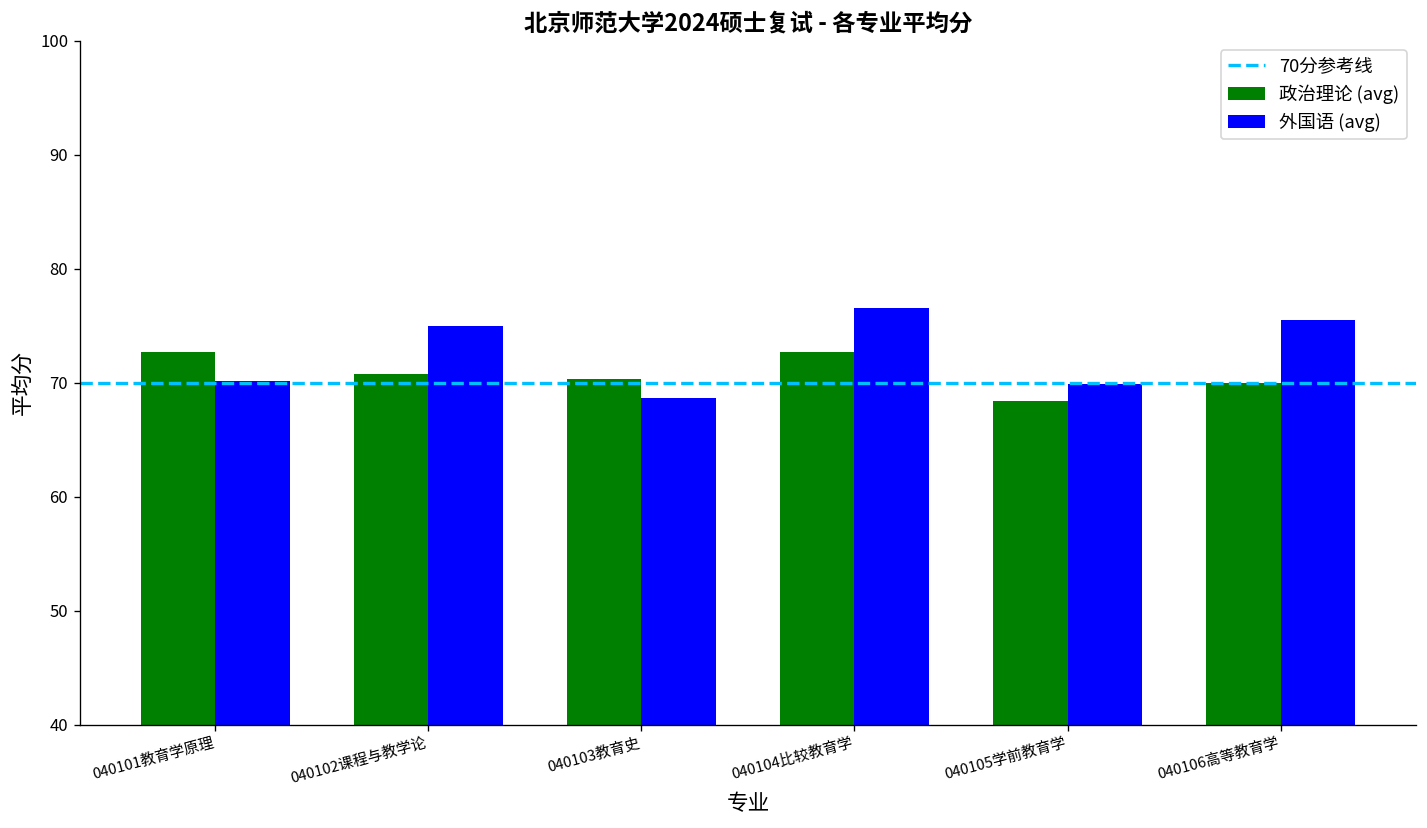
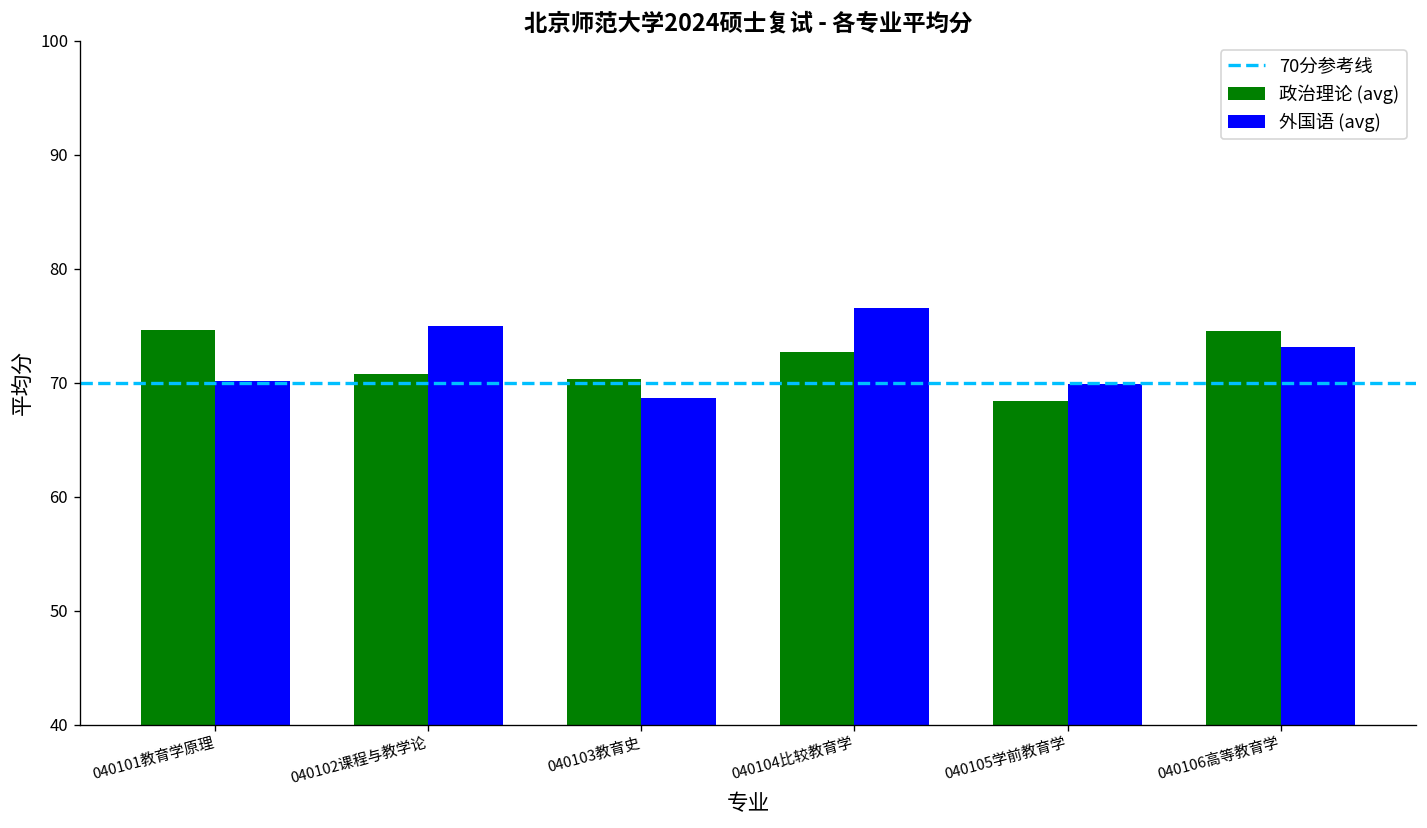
政治理论 (avg), 040101教育学原理: 73 -> 75
政治理论 (avg), 040106高等教育学: 70 -> 75
外国语 (avg), 040106高等教育学: 76 -> 73
